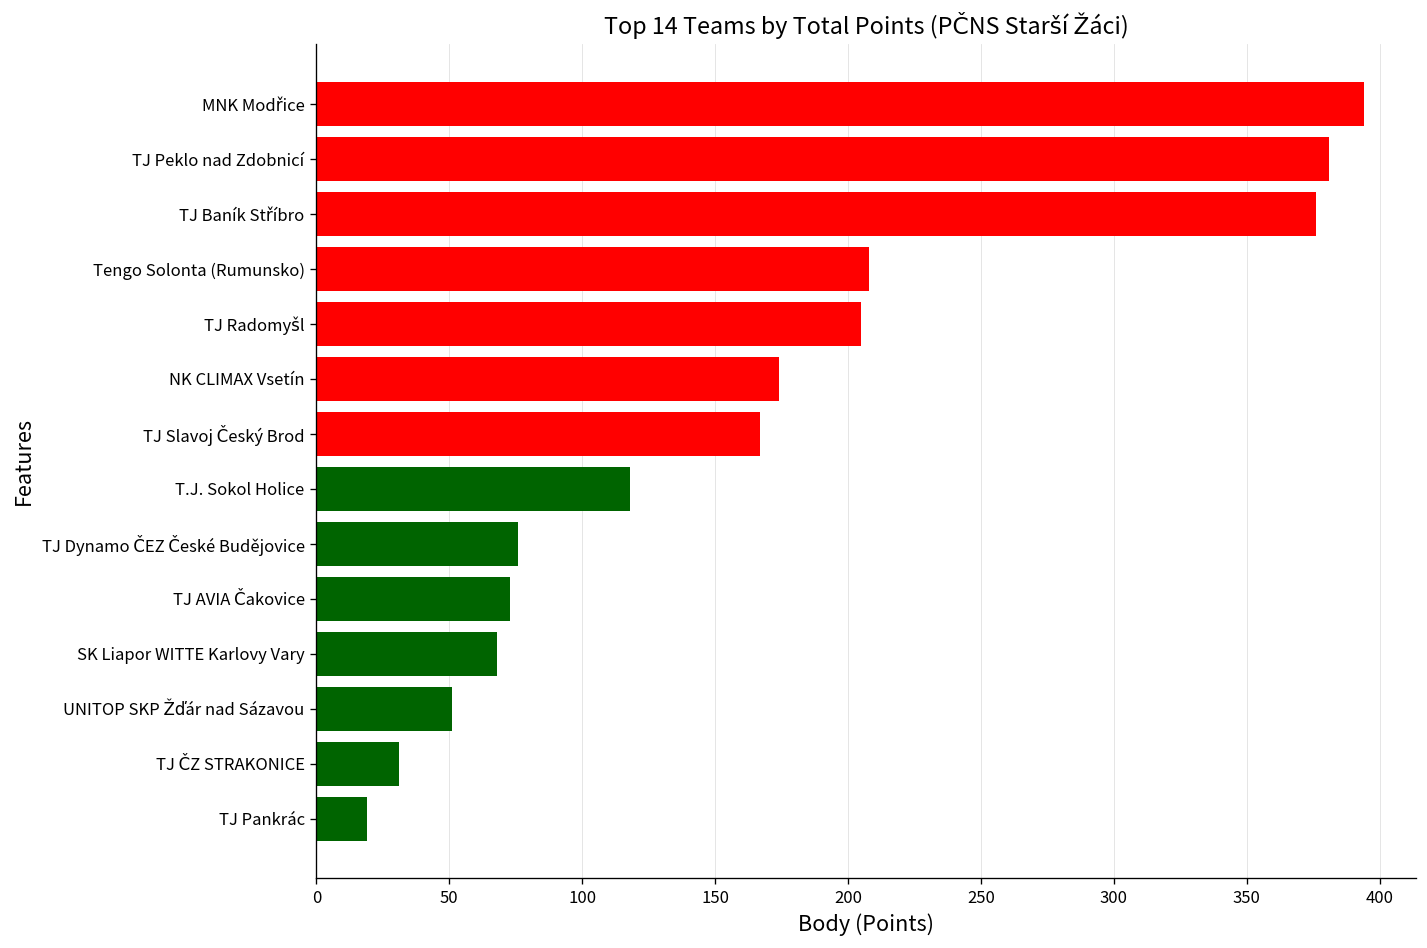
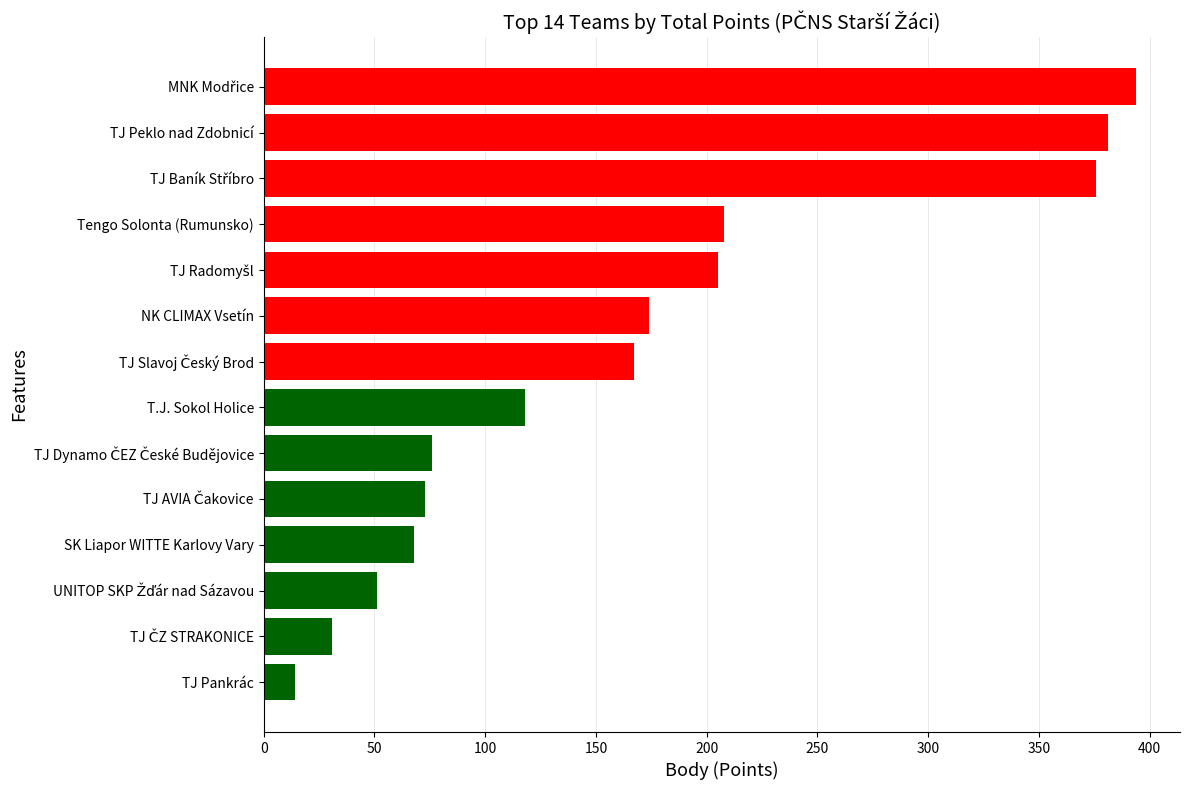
TJ Pankrác: 19 -> 14
